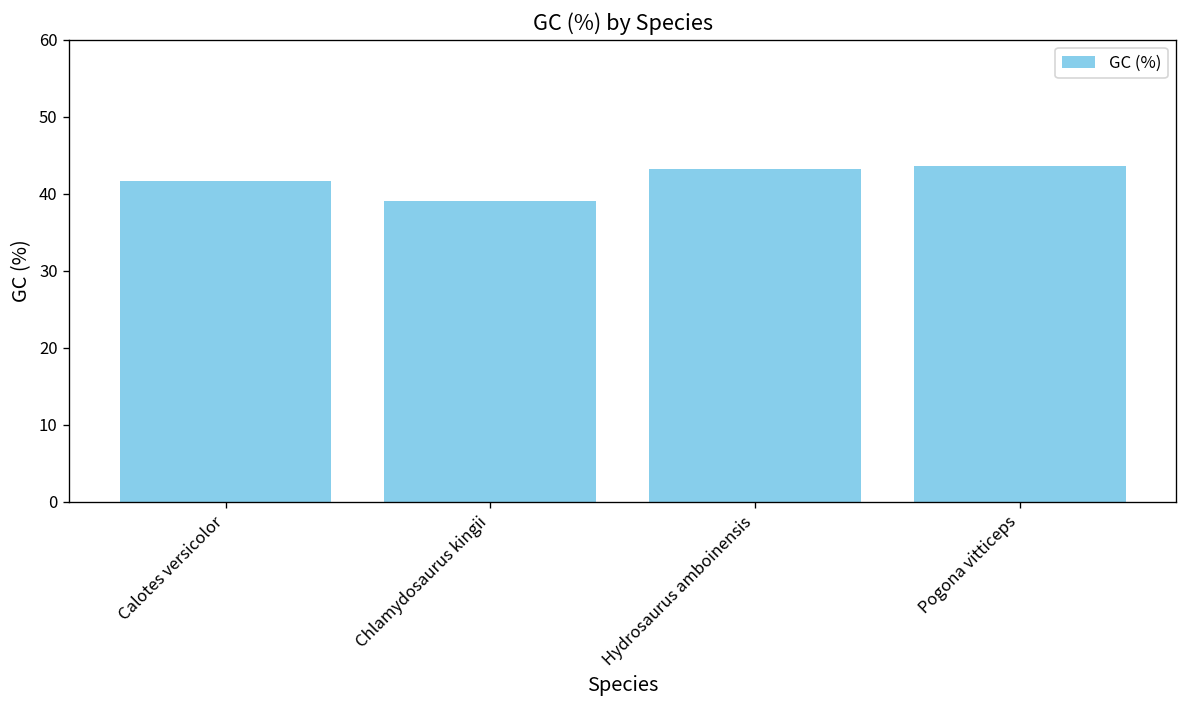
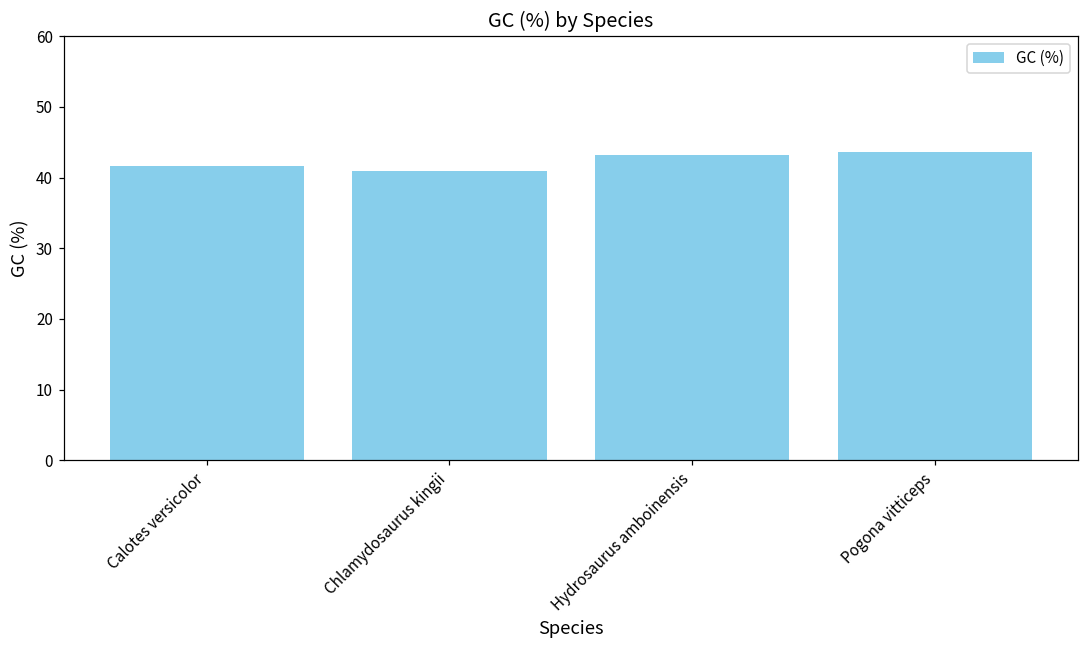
Chlamydosaurus kingii: 39 -> 41
